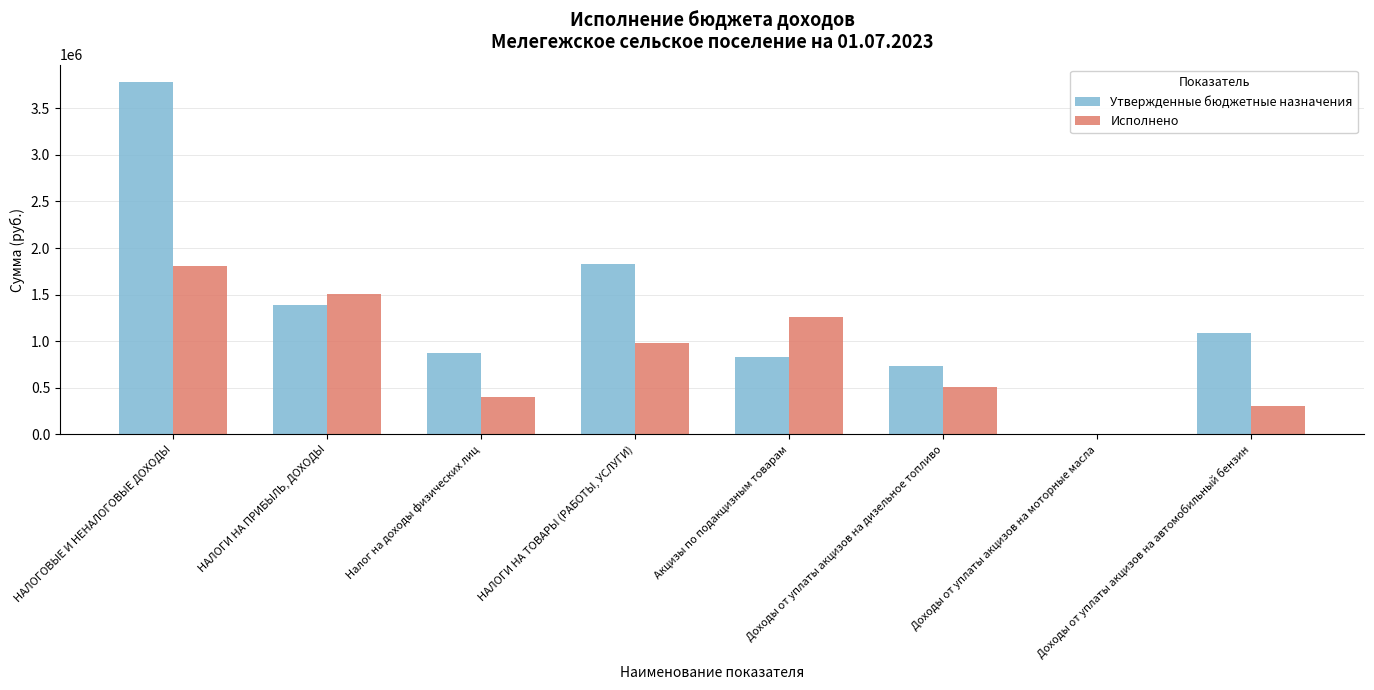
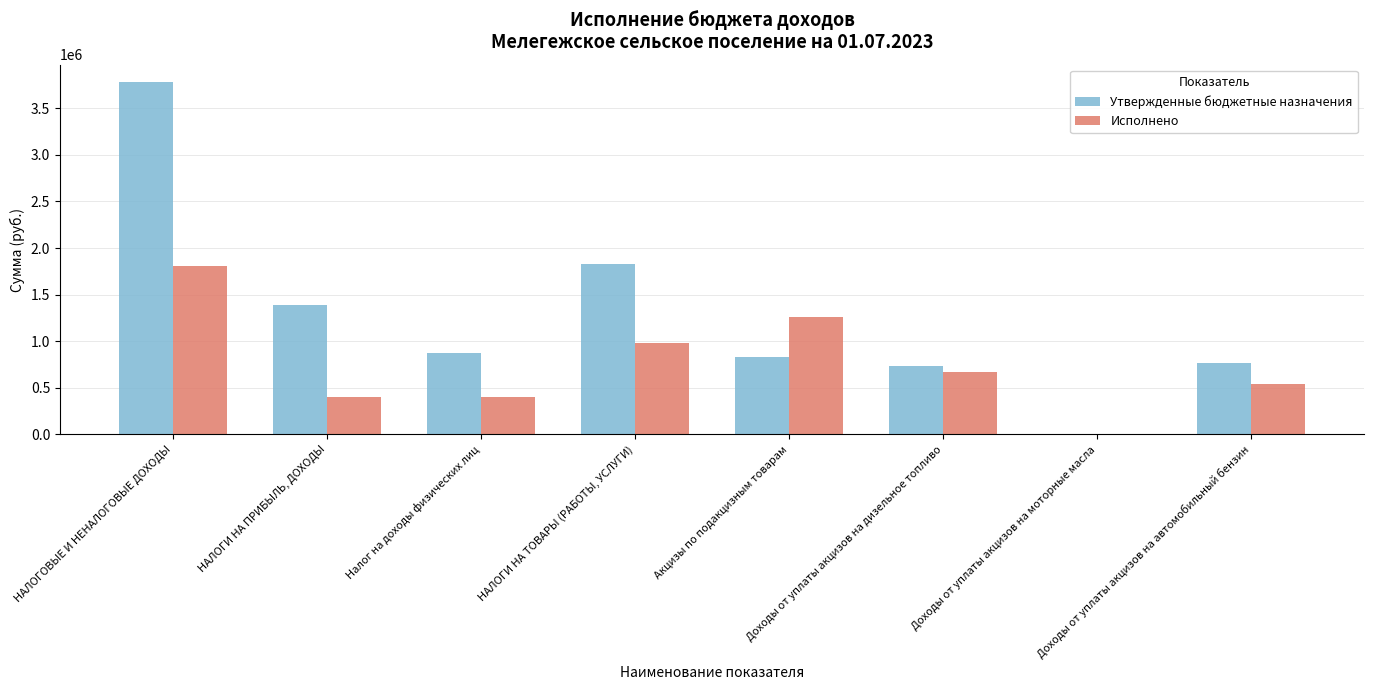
Исполнено, НАЛОГИ НА ПРИБЫЛЬ, ДОХОДЫ: 1500000 -> 400000
Исполнено, Доходы от уплаты акцизов на дизельное топливо: 500000 -> 700000
Утвержденные бюджетные назначения, Доходы от уплаты акцизов на автомобильный бензин: 1100000 -> 800000
Исполнено, Доходы от уплаты акцизов на автомобильный бензин: 300000 -> 500000
